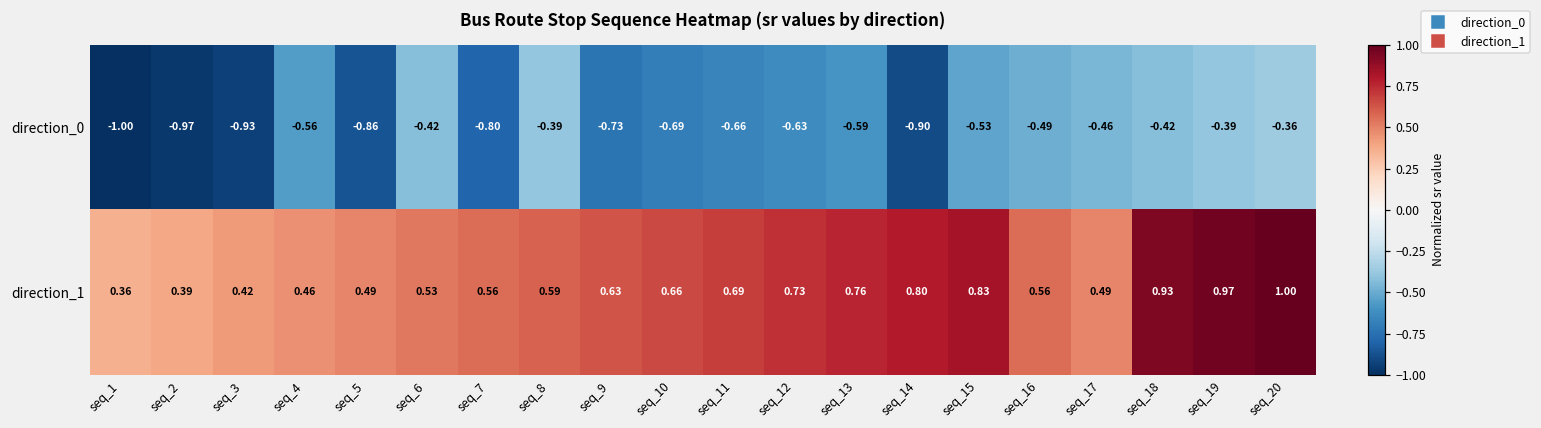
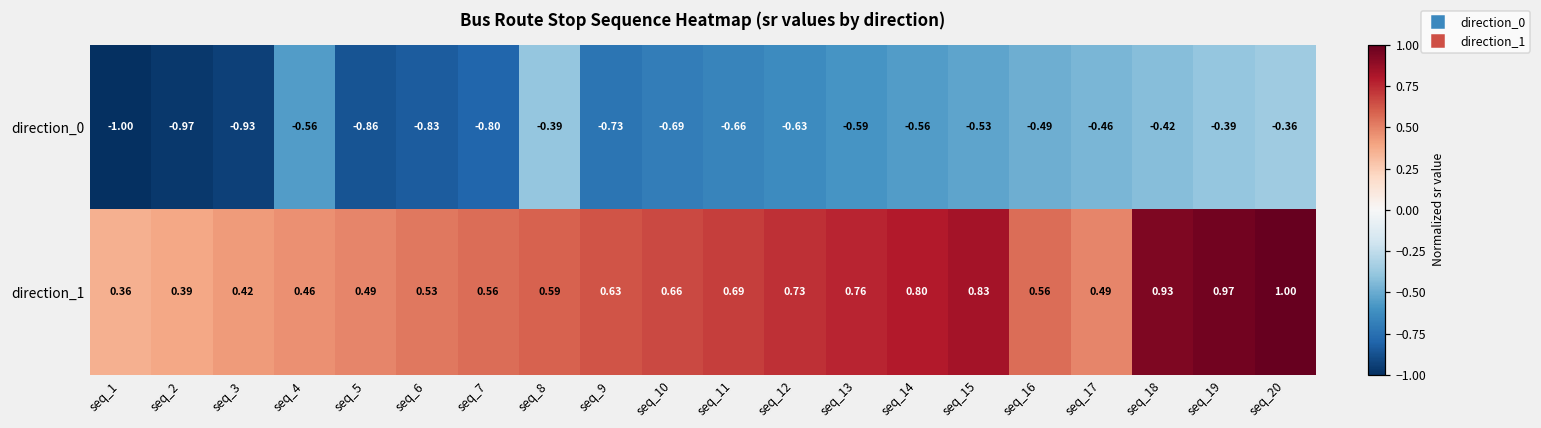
direction_0, seq_6: -0.42 -> -0.83
direction_0, seq_14: -0.90 -> -0.56
